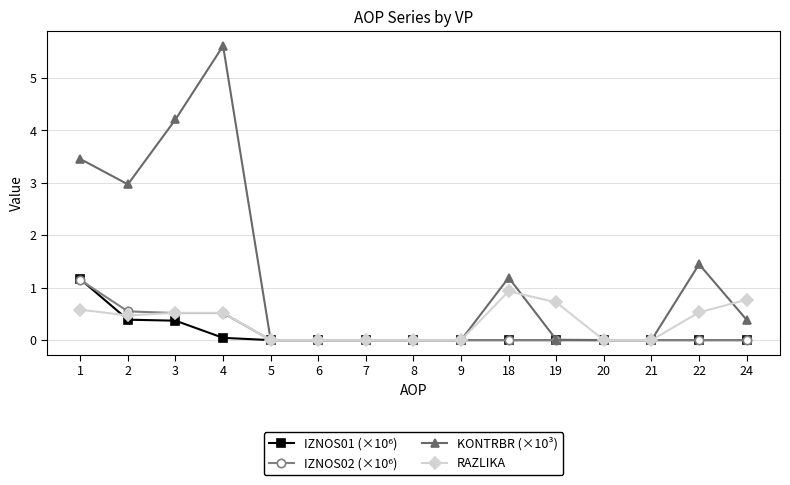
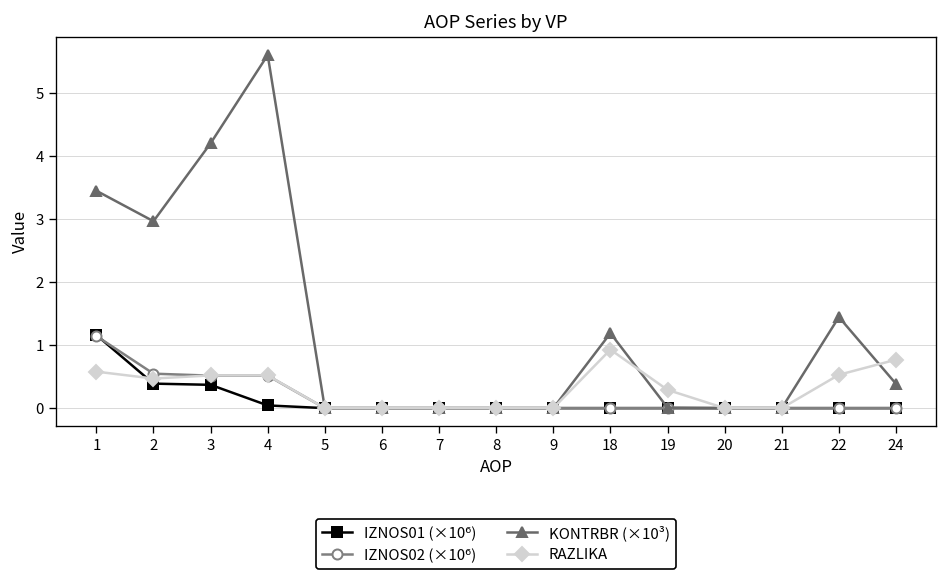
RAZLIKA, 19: 0.7 -> 0.3
